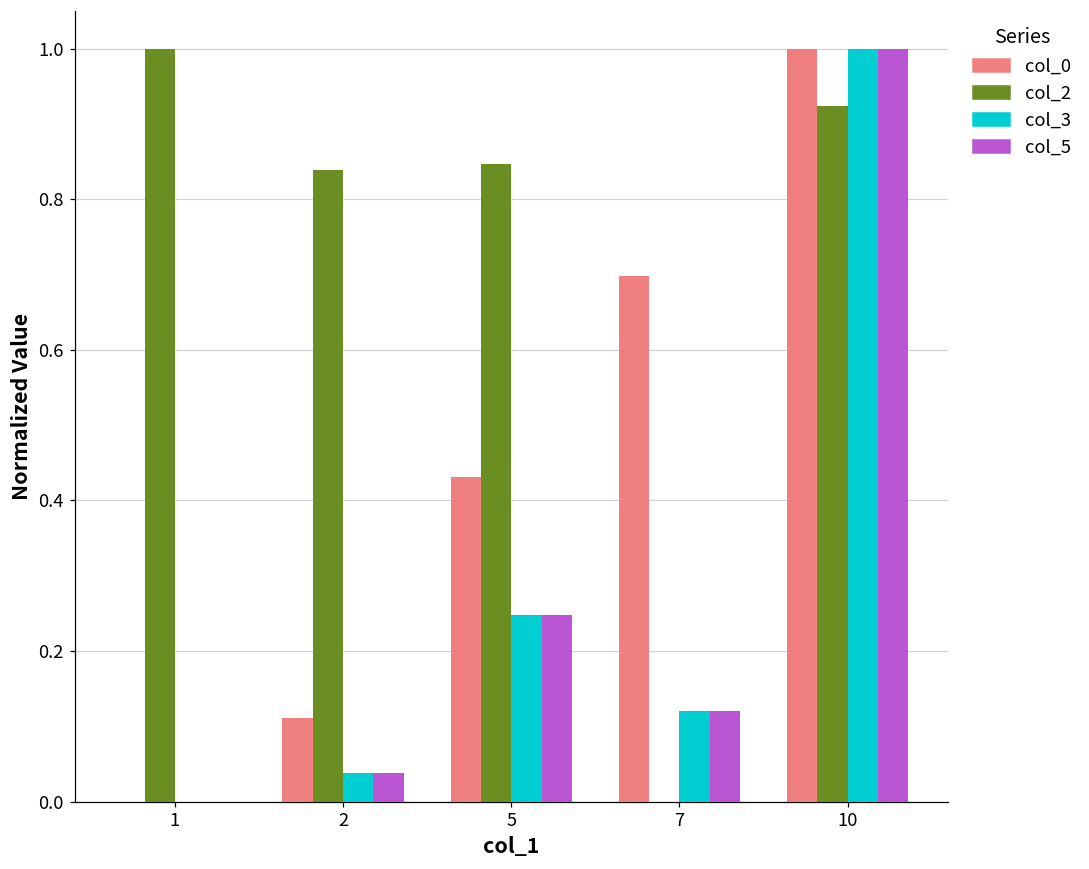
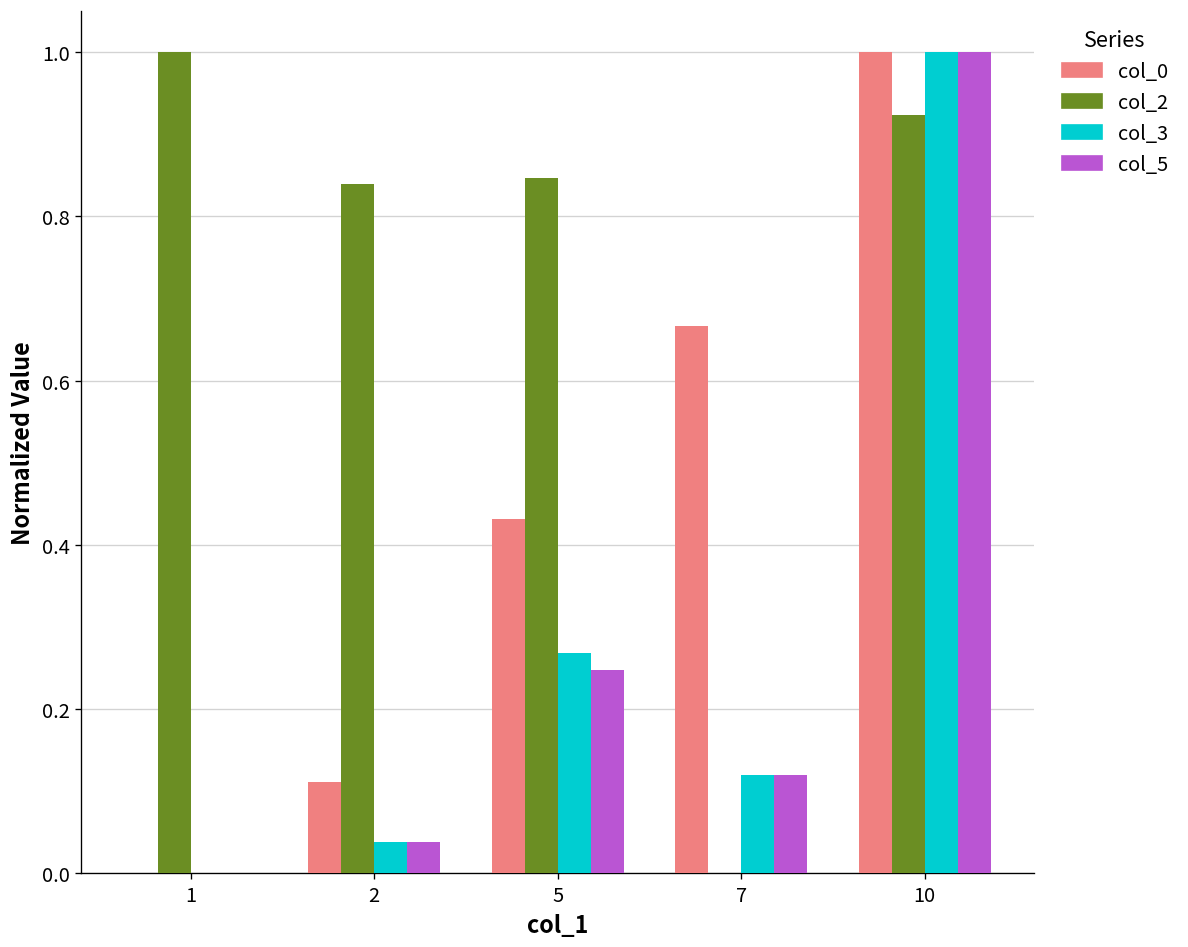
col_3, 5: 0.25 -> 0.27
col_0, 7: 0.70 -> 0.67
